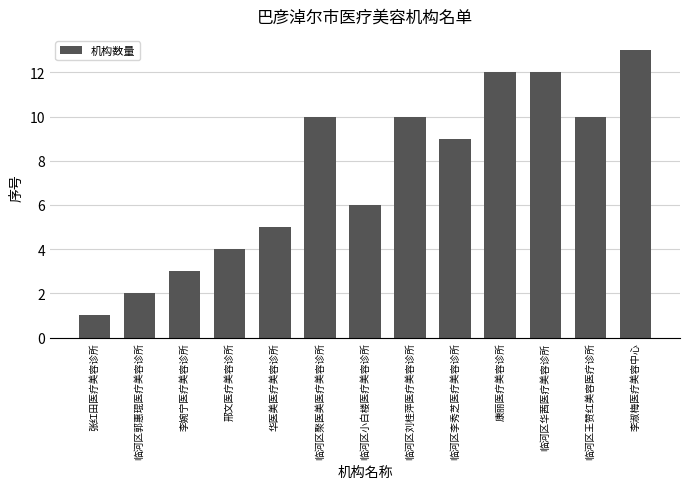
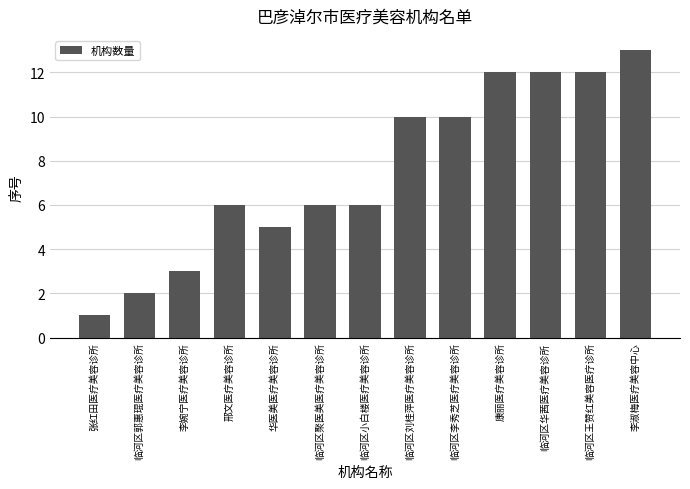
邢文医疗美容诊所: 4 -> 6
临河区聚医美医疗美容诊所: 10 -> 6
临河区李秀芝医疗美容诊所: 9 -> 10
临河区王赞红美容医疗诊所: 10 -> 12
